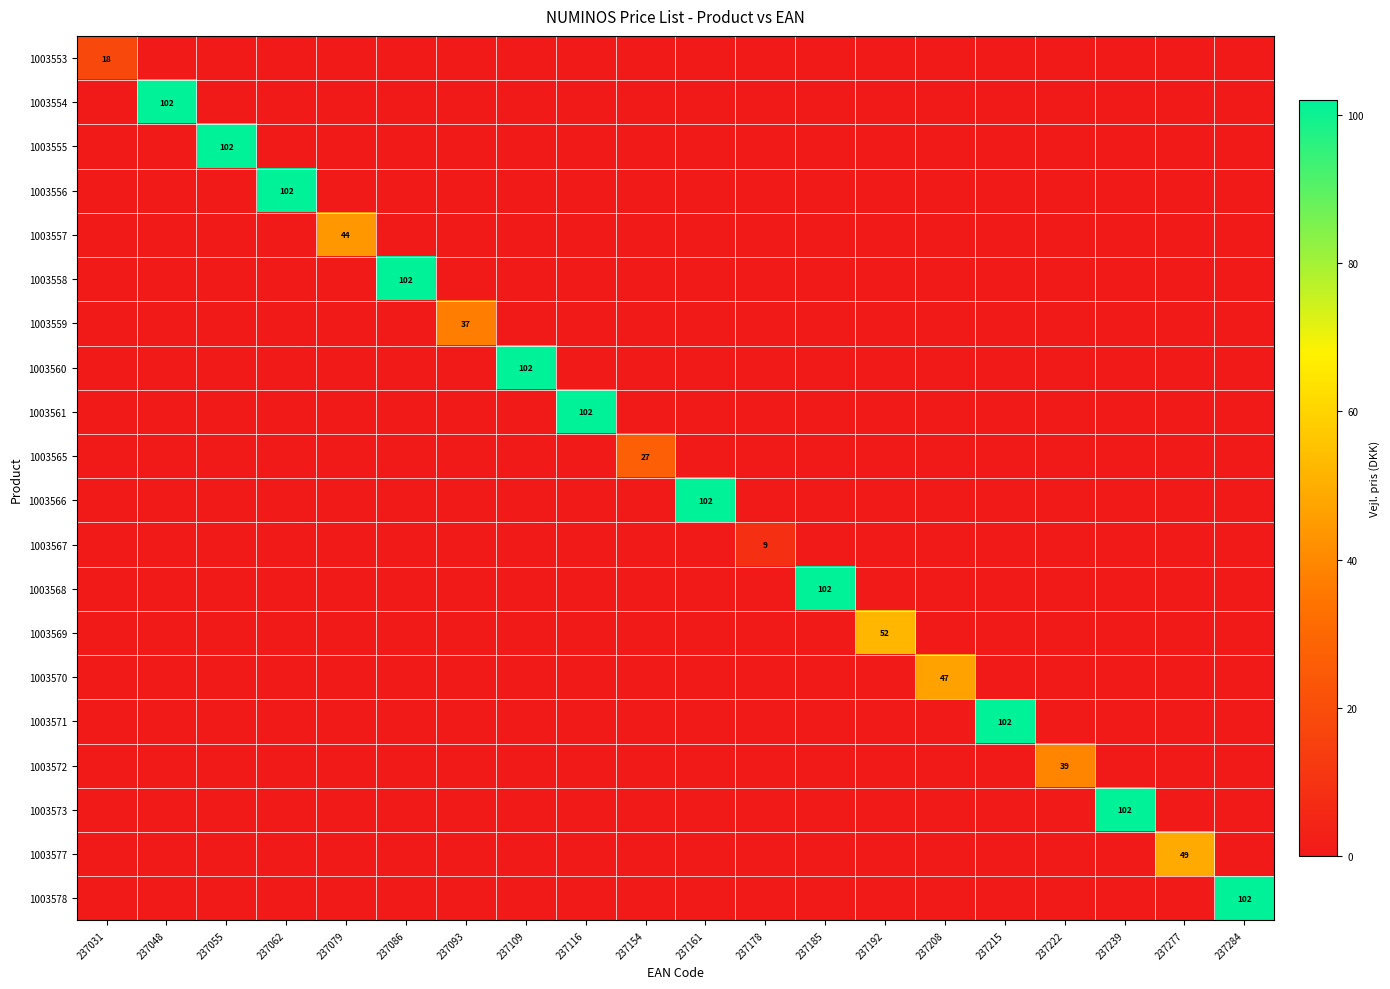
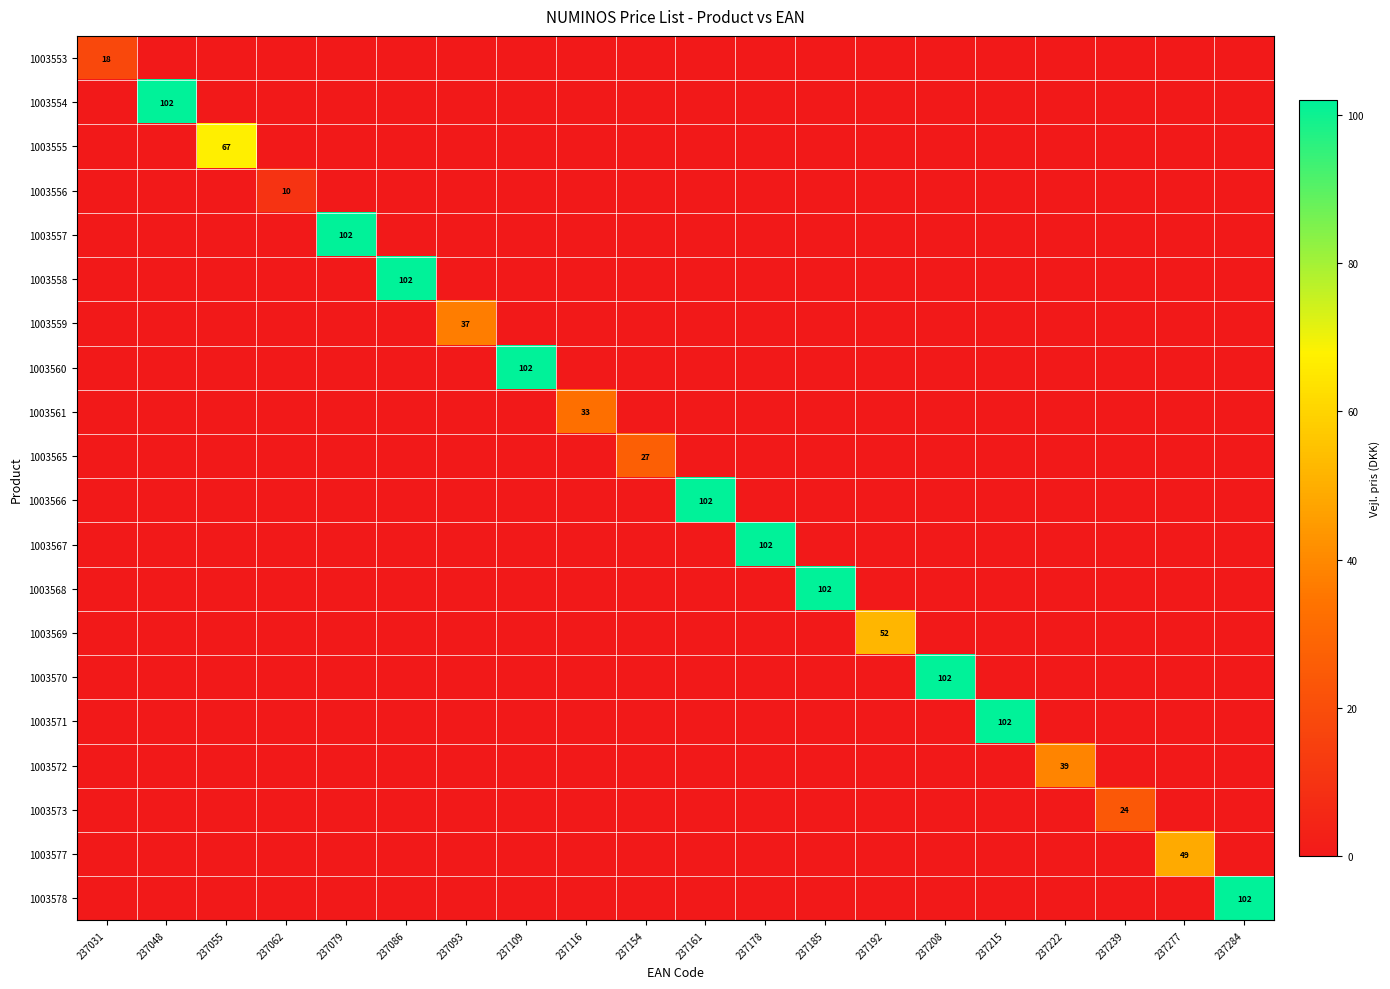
1003555, 237055: 102 -> 67
1003556, 237062: 102 -> 10
1003557, 237079: 44 -> 102
1003561, 237116: 102 -> 33
1003567, 237178: 9 -> 102
1003570, 237208: 47 -> 102
1003573, 237239: 102 -> 24
